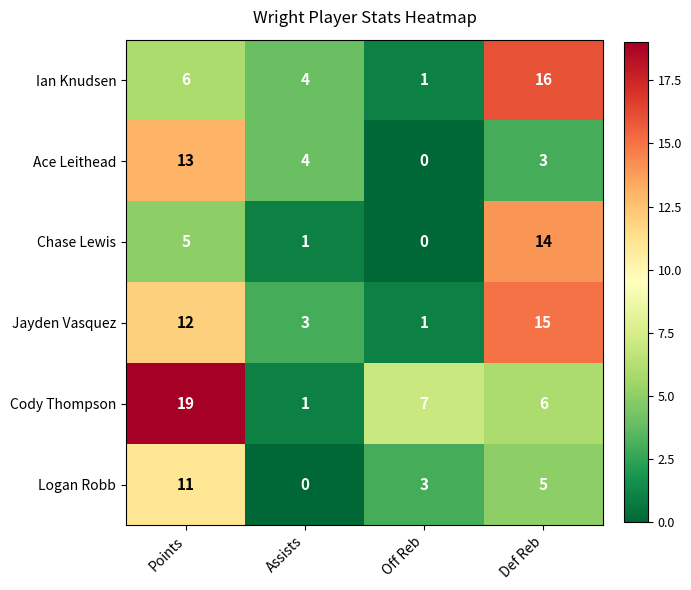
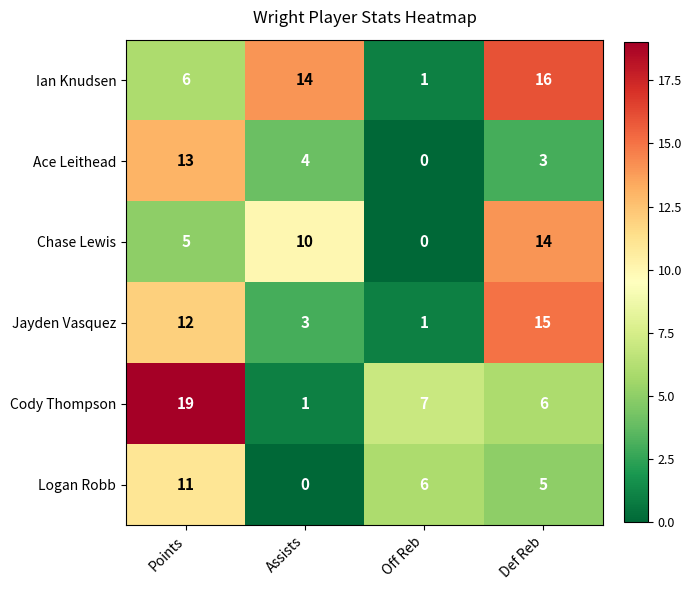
Ian Knudsen, Assists: 4 -> 14
Chase Lewis, Assists: 1 -> 10
Logan Robb, Off Reb: 3 -> 6
